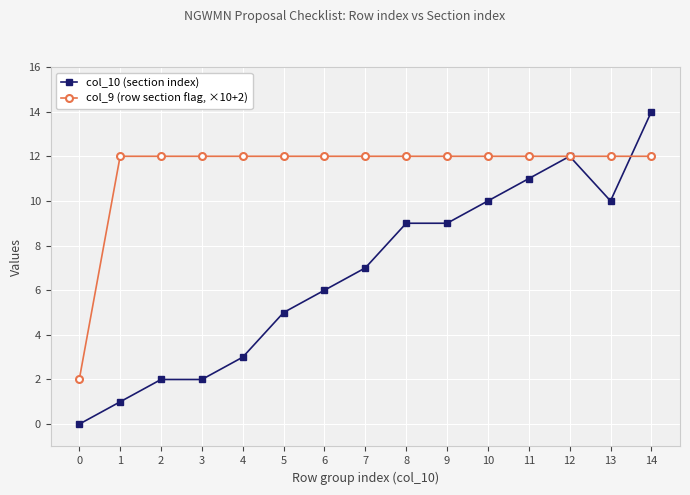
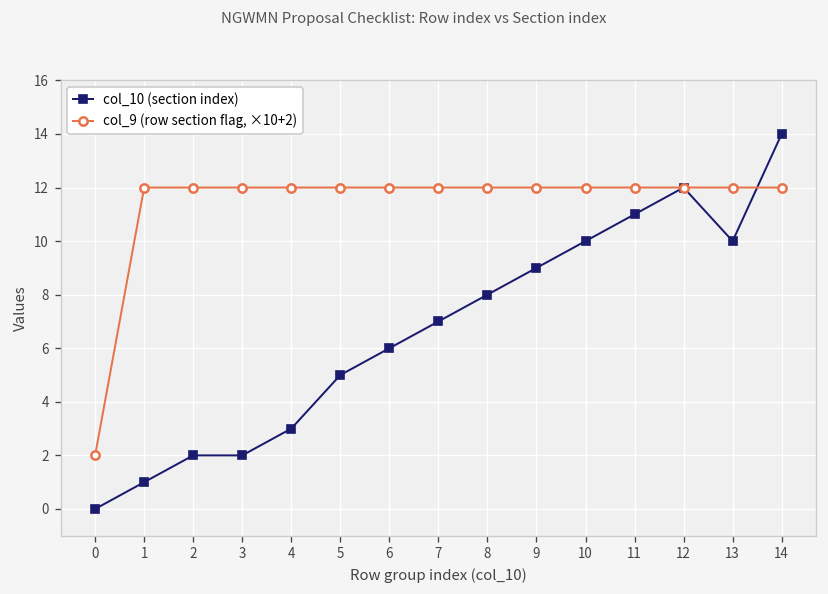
col_10 (section index), 8: 9 -> 8
